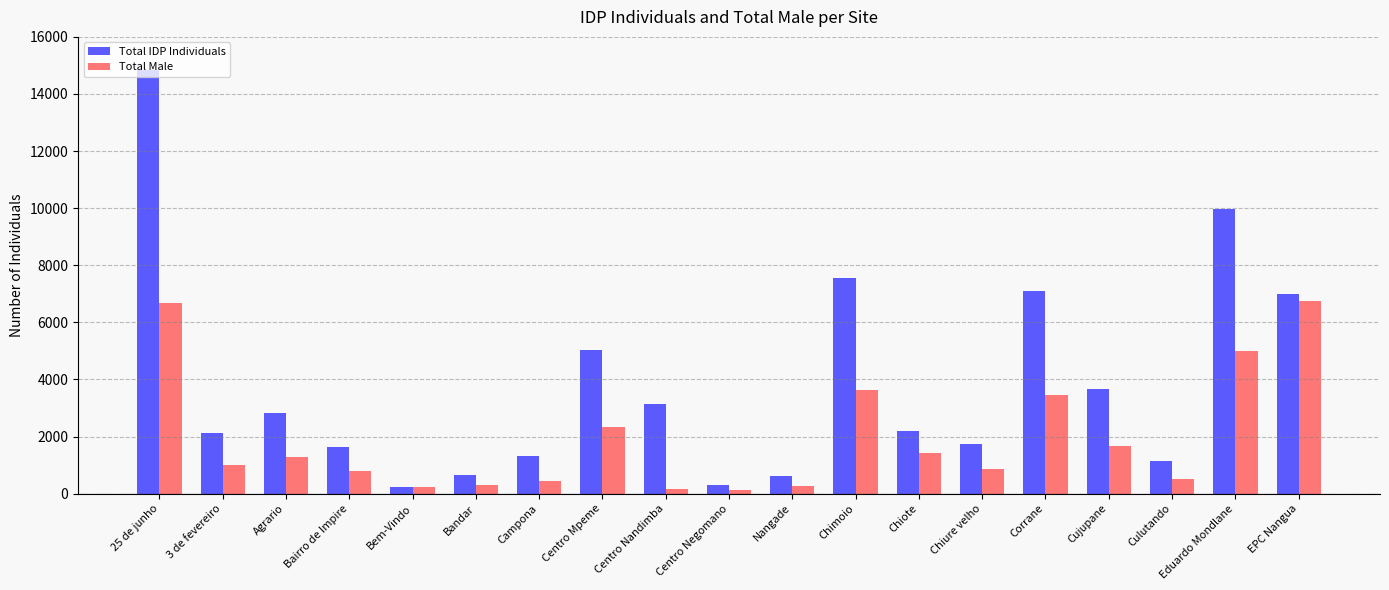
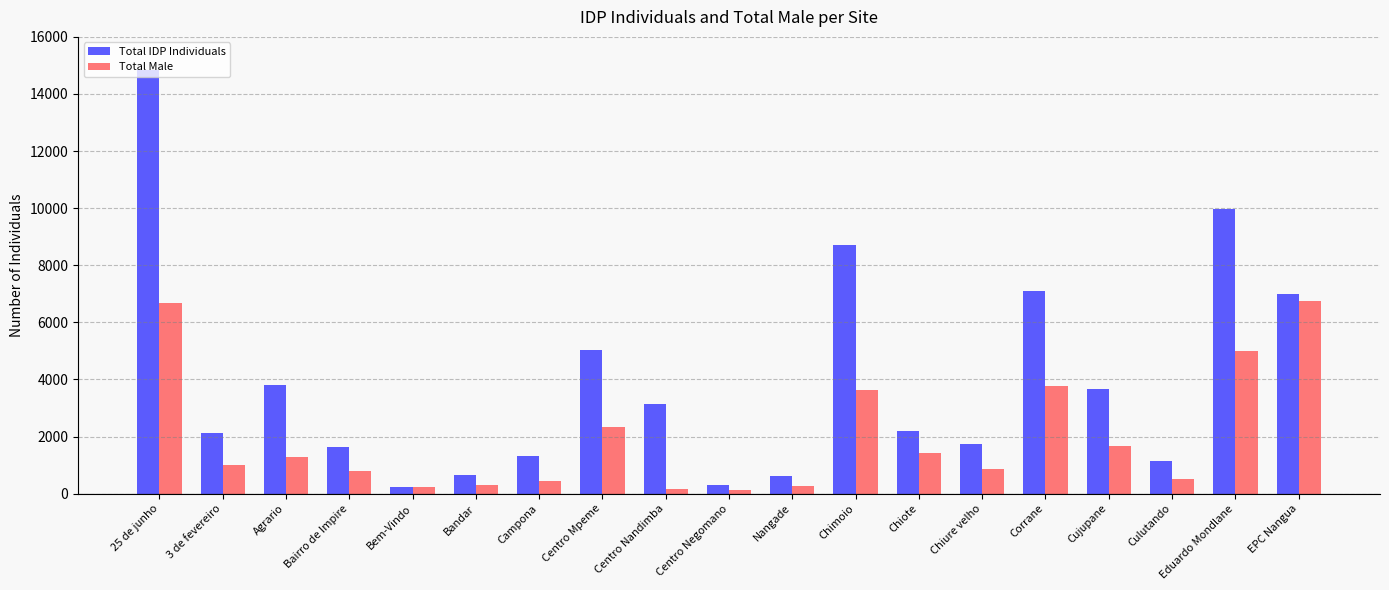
Total IDP Individuals, Agrario: 2800 -> 3800
Total IDP Individuals, Chimoio: 7600 -> 8700
Total Male, Corrane: 3500 -> 3800
